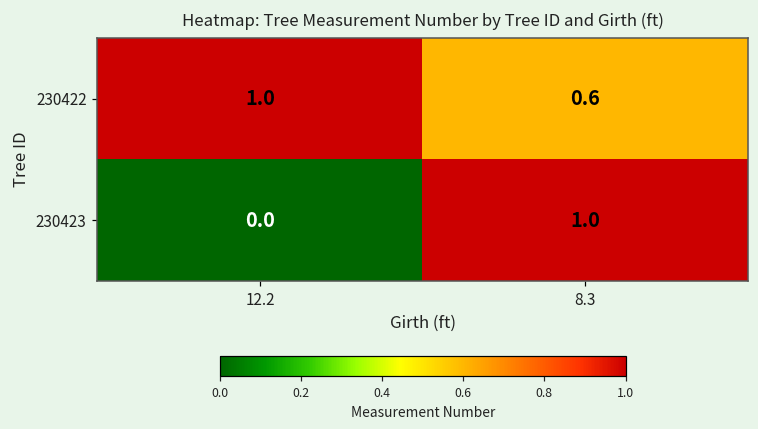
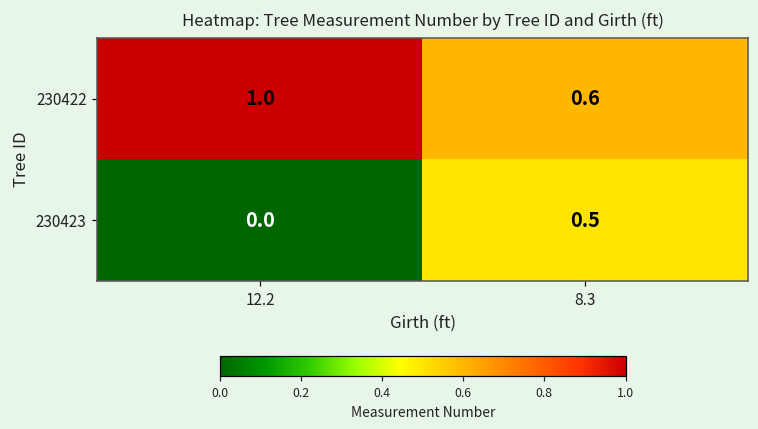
230423, 8.3: 1.0 -> 0.5
